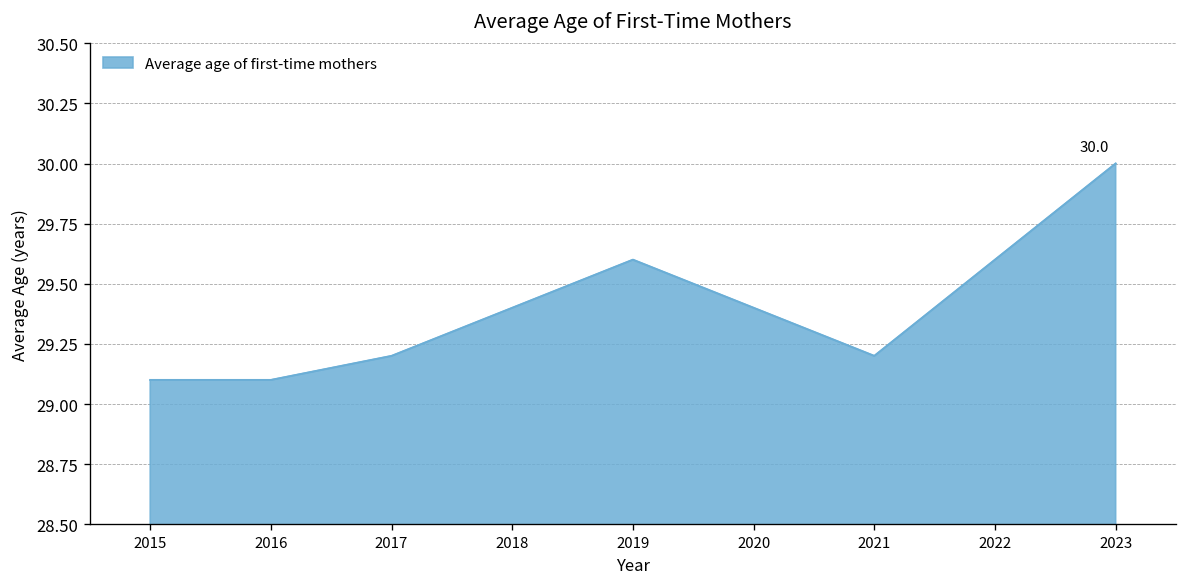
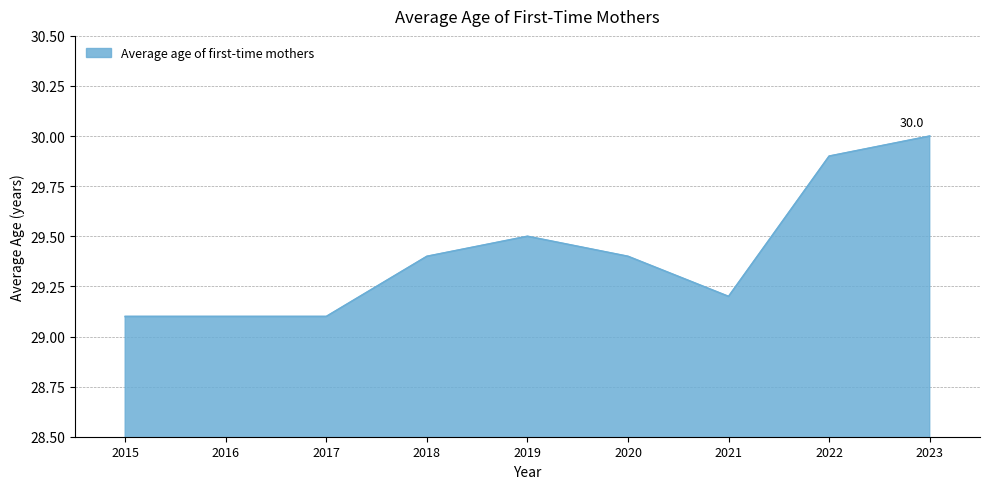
2017: 29.2 -> 29.1
2019: 29.6 -> 29.5
2022: 29.6 -> 29.9
